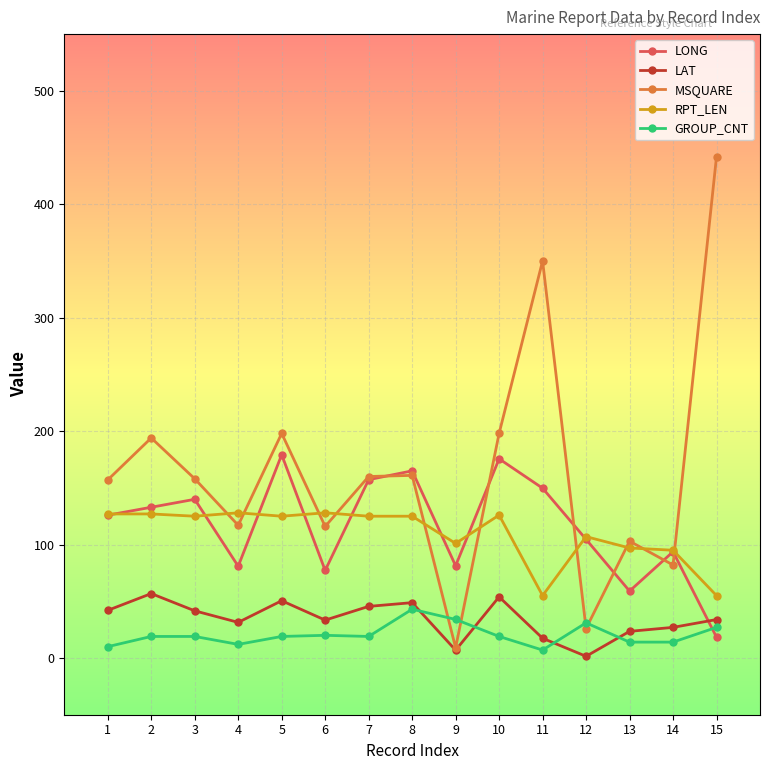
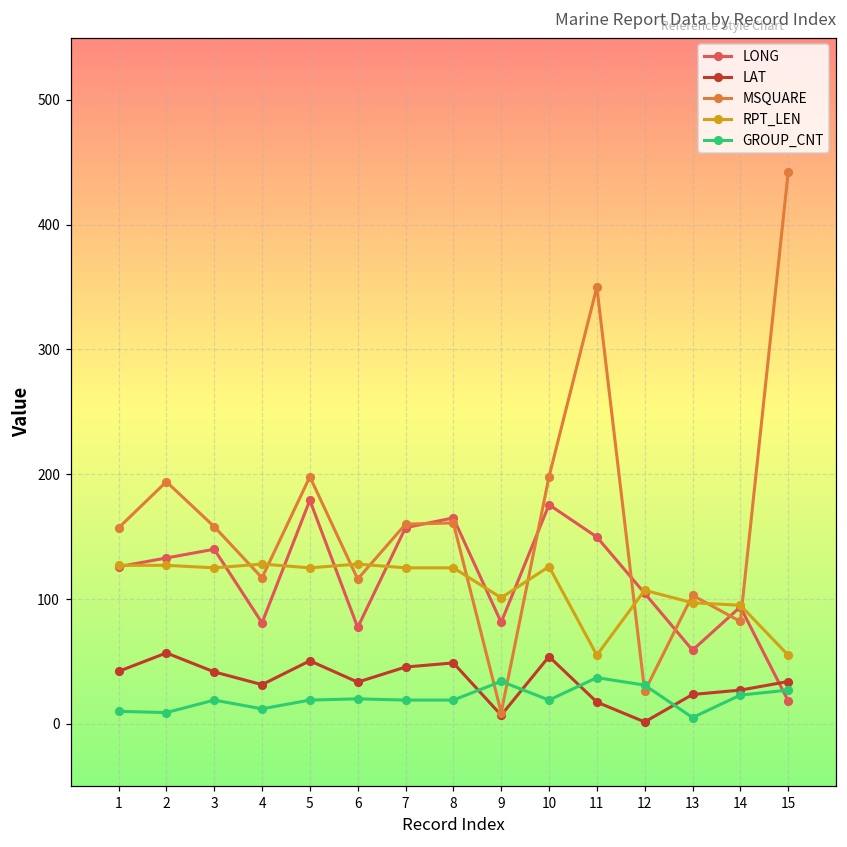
GROUP_CNT, 2: 19 -> 9
GROUP_CNT, 8: 43 -> 19
GROUP_CNT, 11: 7 -> 37
GROUP_CNT, 13: 14 -> 5
GROUP_CNT, 14: 14 -> 23
